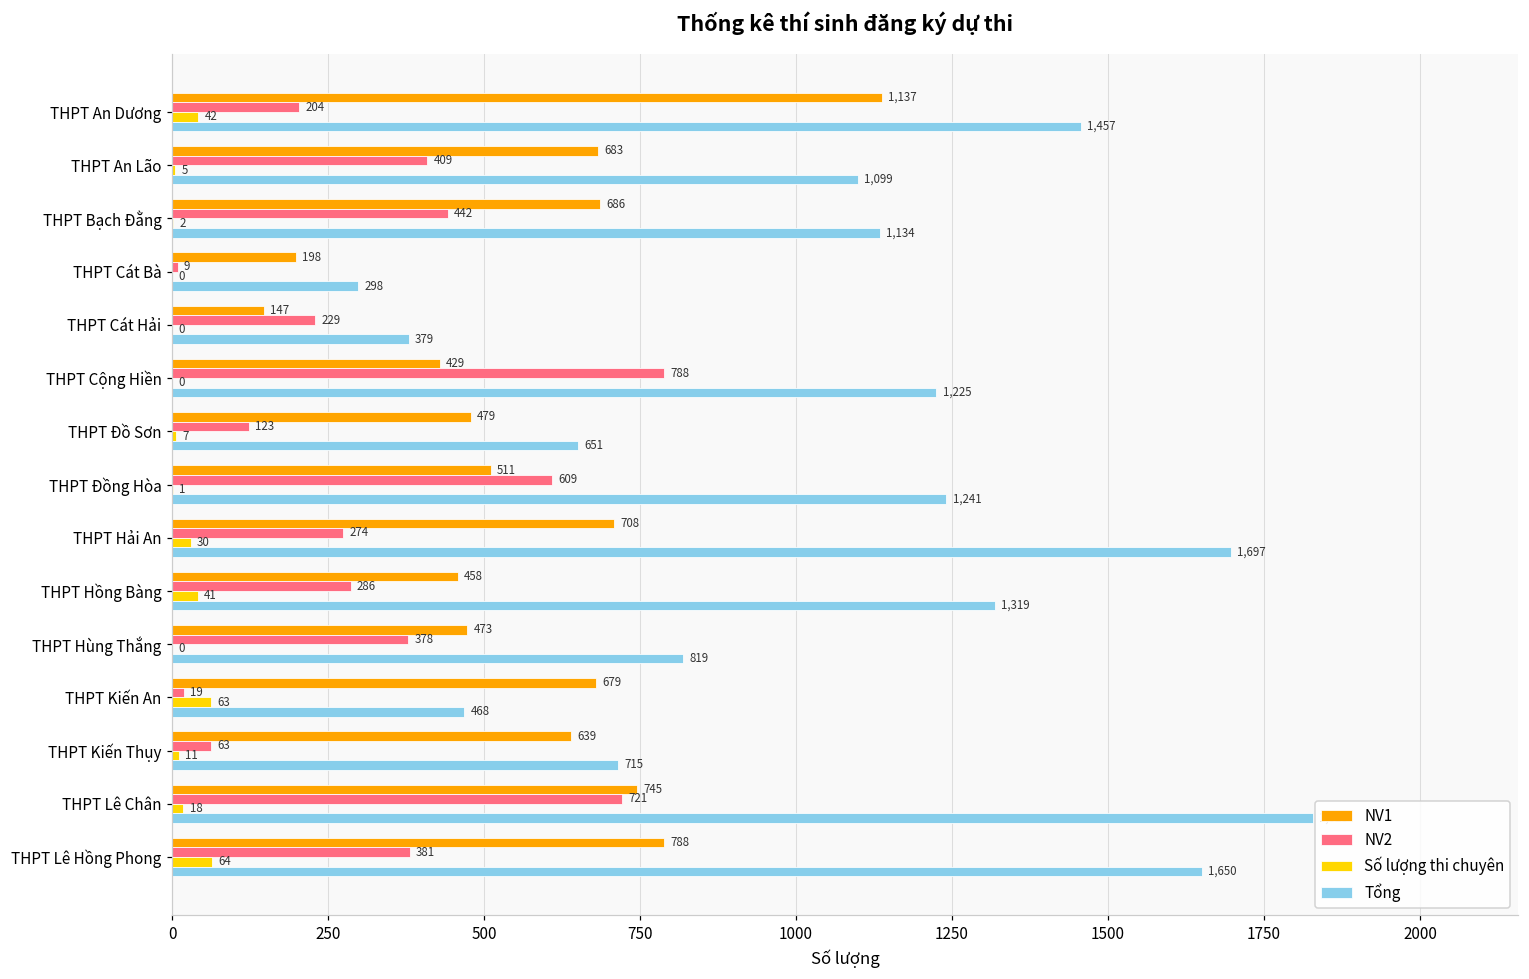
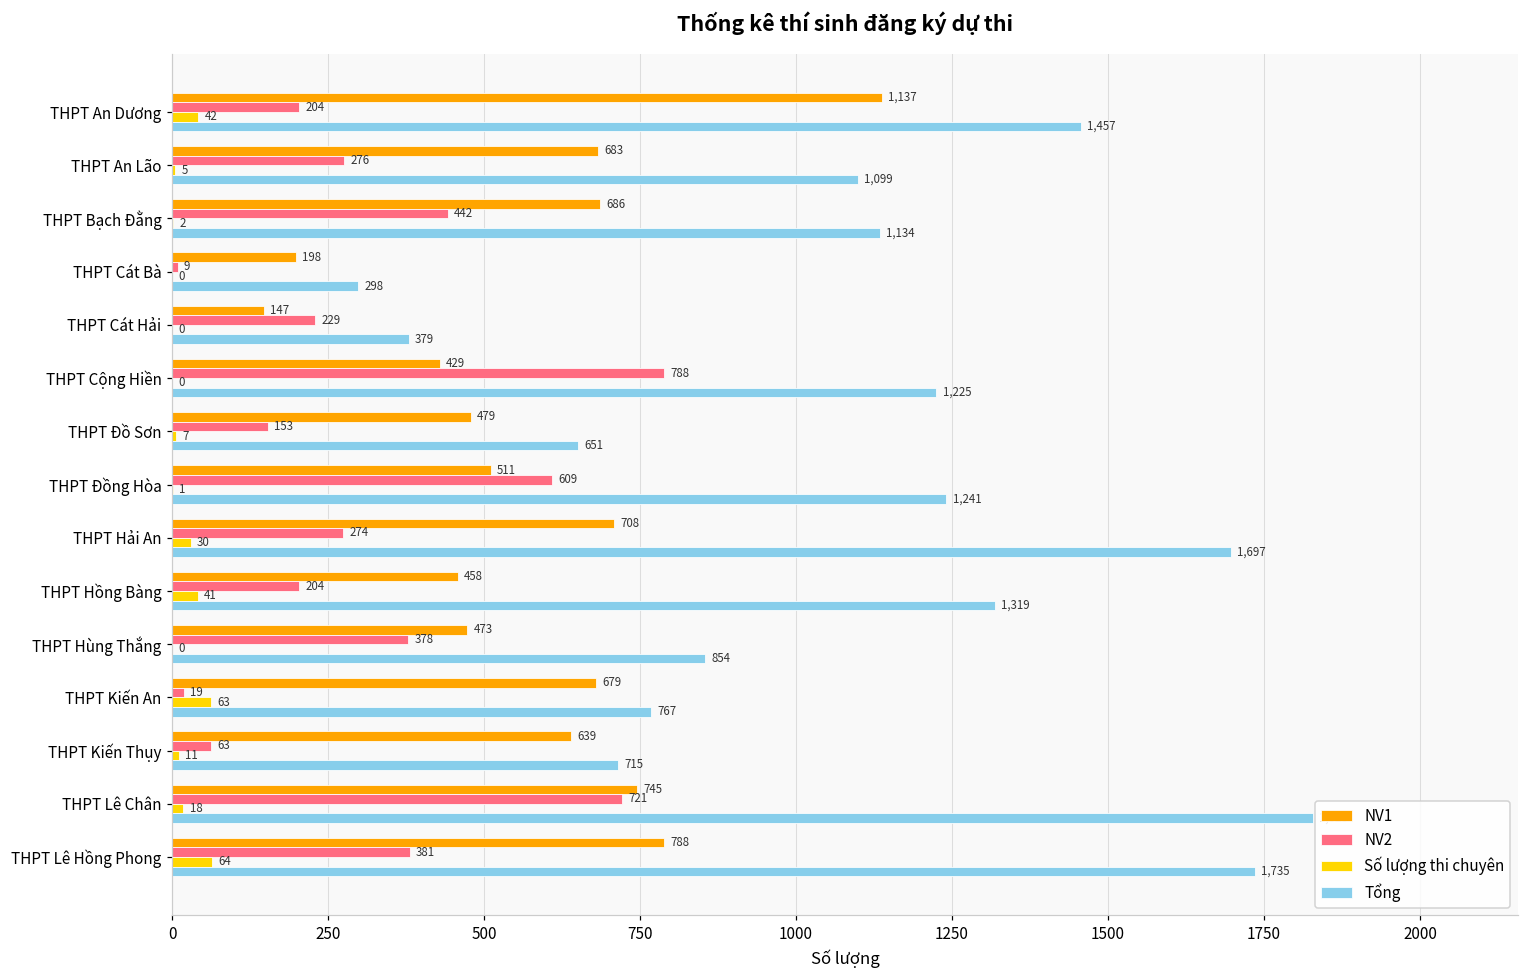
NV2, THPT An Lão: 409 -> 276
NV2, THPT Đồ Sơn: 123 -> 153
NV2, THPT Hồng Bàng: 286 -> 204
Tổng, THPT Hùng Thắng: 819 -> 854
Tổng, THPT Kiến An: 468 -> 767
Tổng, THPT Lê Hồng Phong: 1,650 -> 1,735
